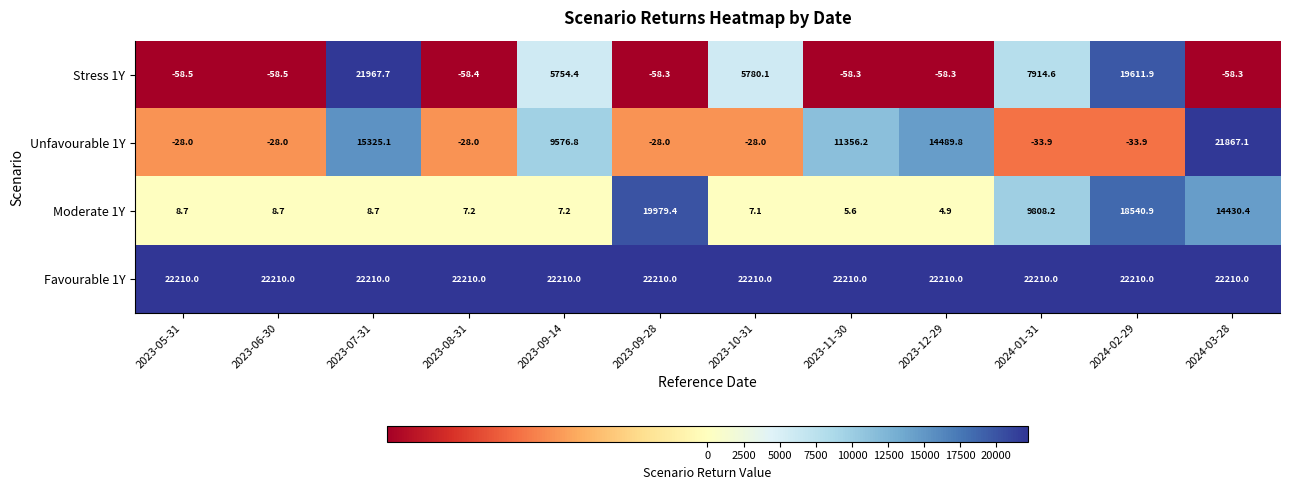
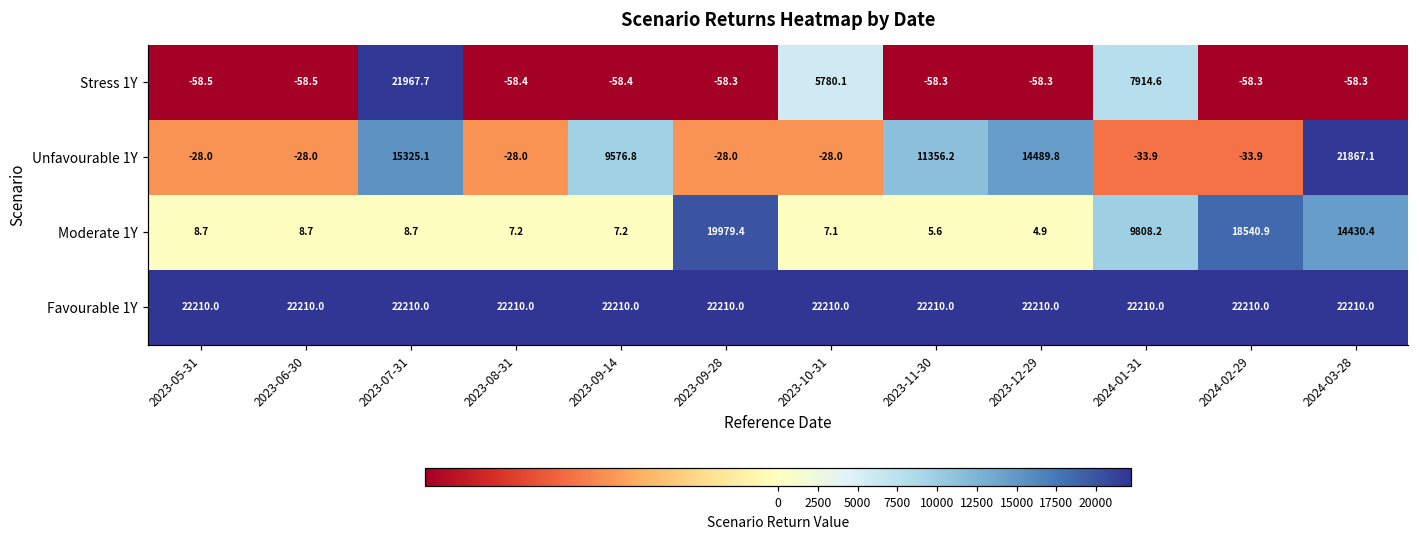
Stress 1Y, 2023-09-14: 5754.4 -> -58.4
Stress 1Y, 2024-02-29: 19611.9 -> -58.3
